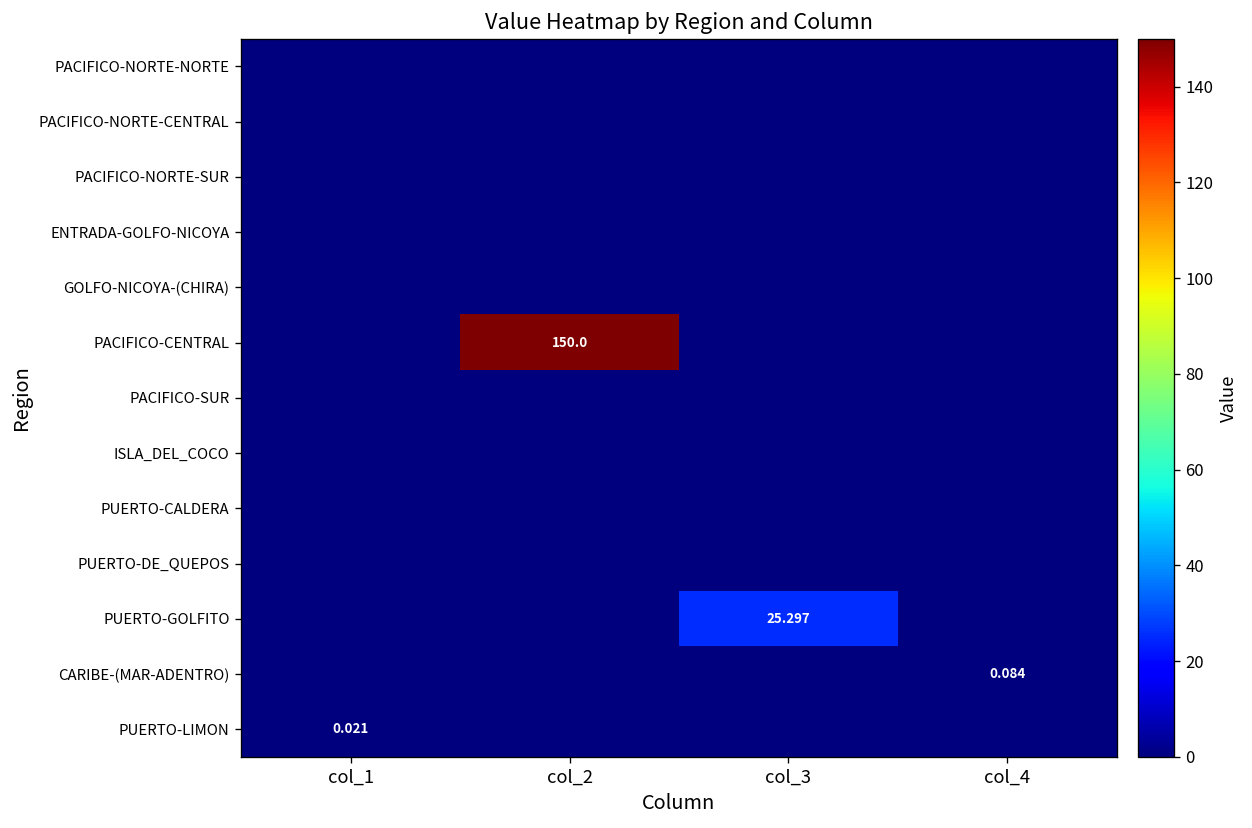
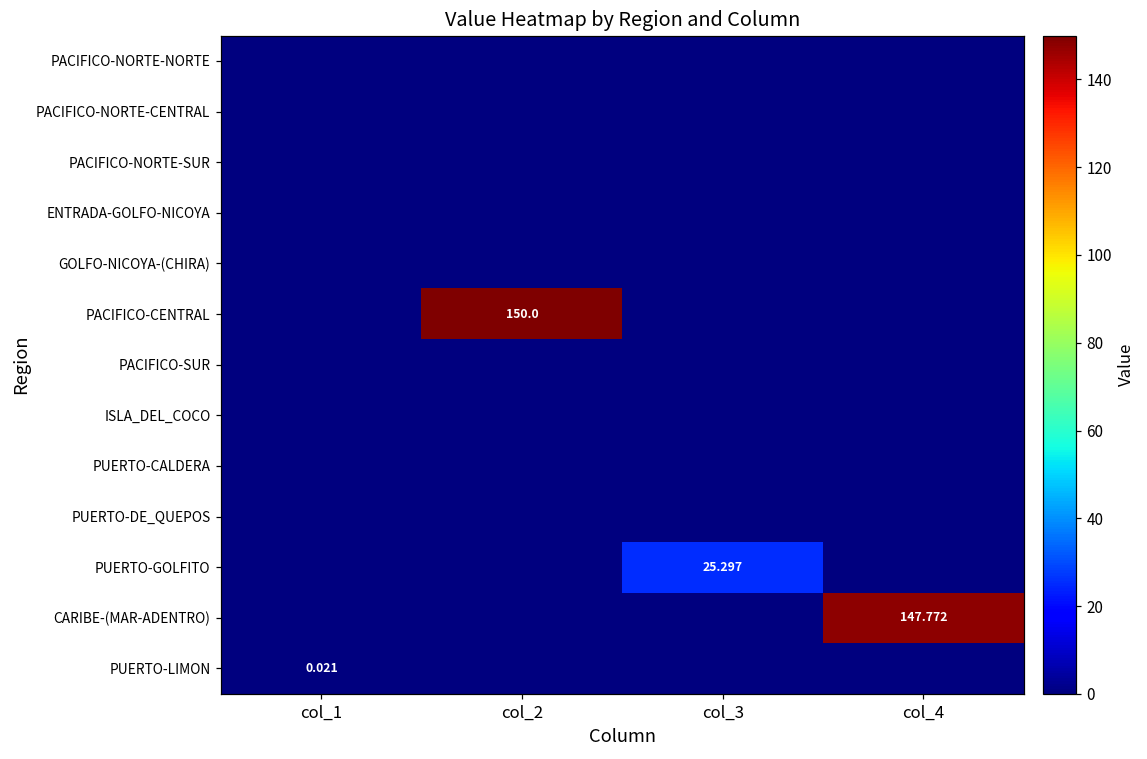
CARIBE-(MAR-ADENTRO), col_4: 0.084 -> 147.772
